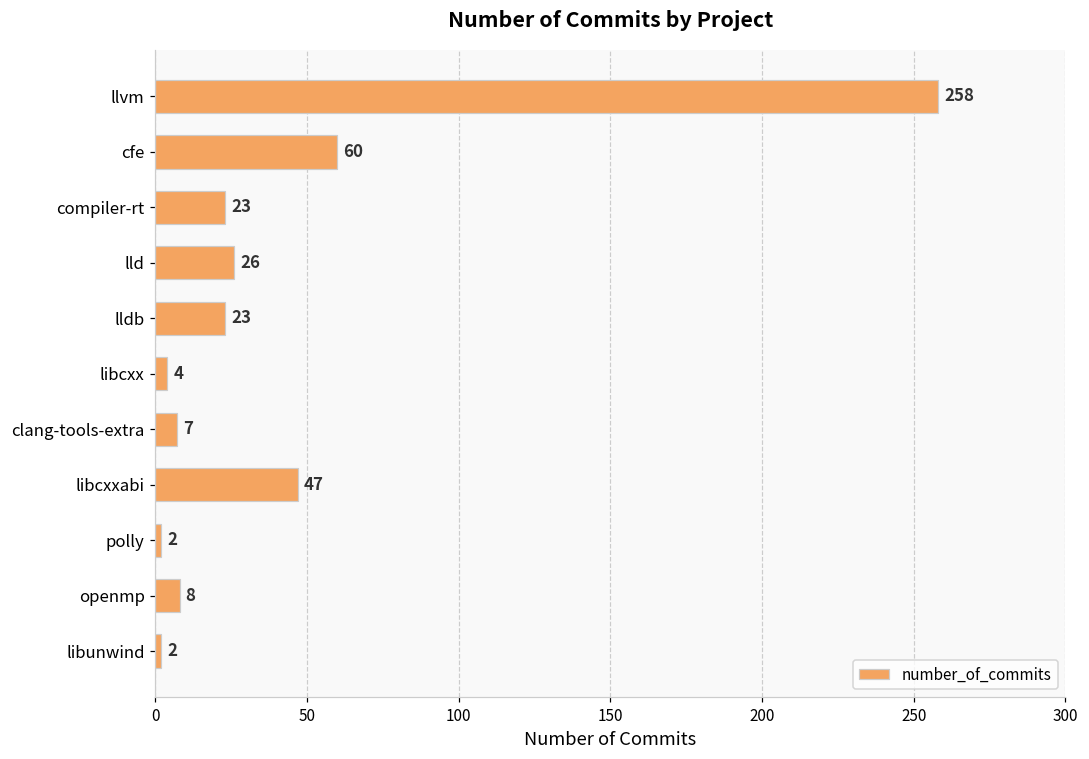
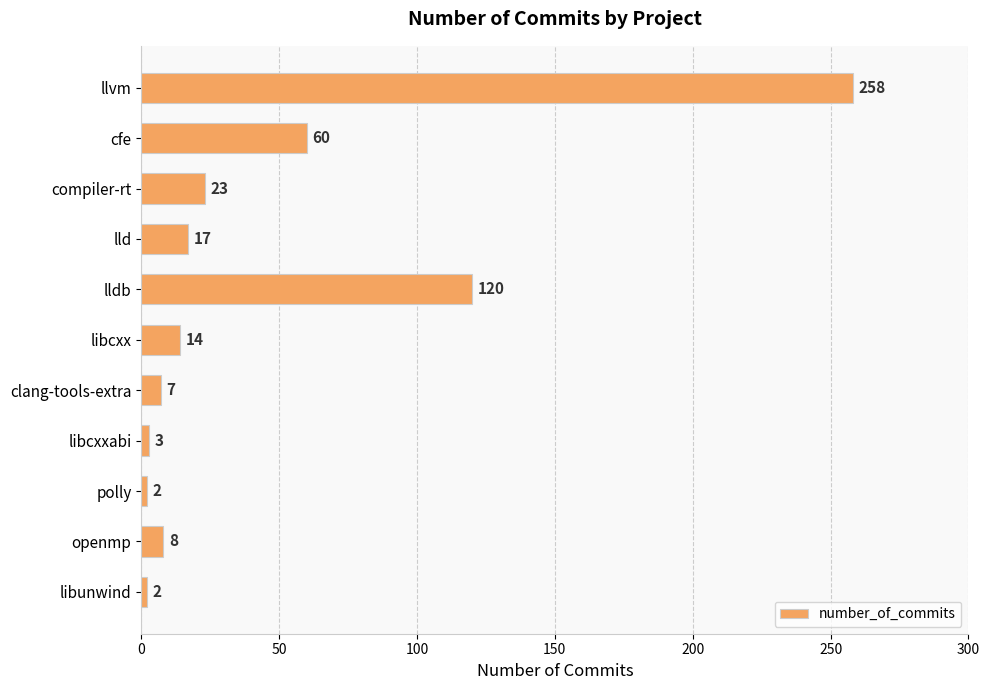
lld: 26 -> 17
lldb: 23 -> 120
libcxx: 4 -> 14
libcxxabi: 47 -> 3
